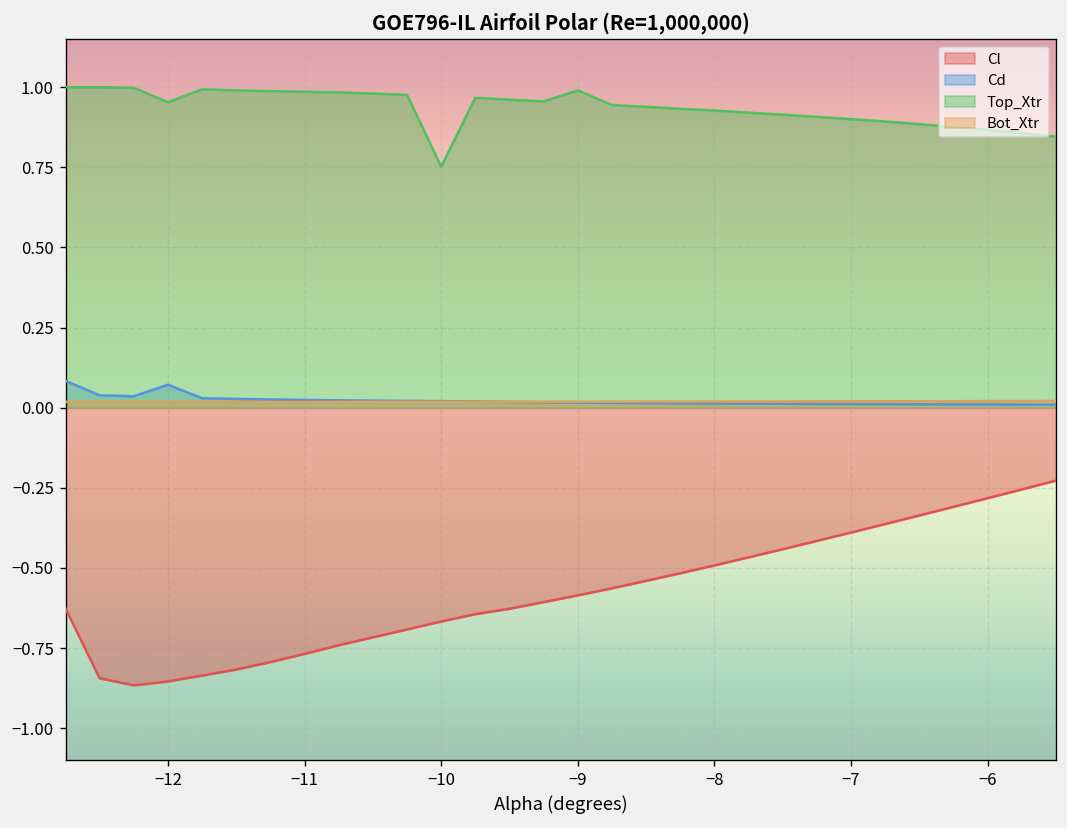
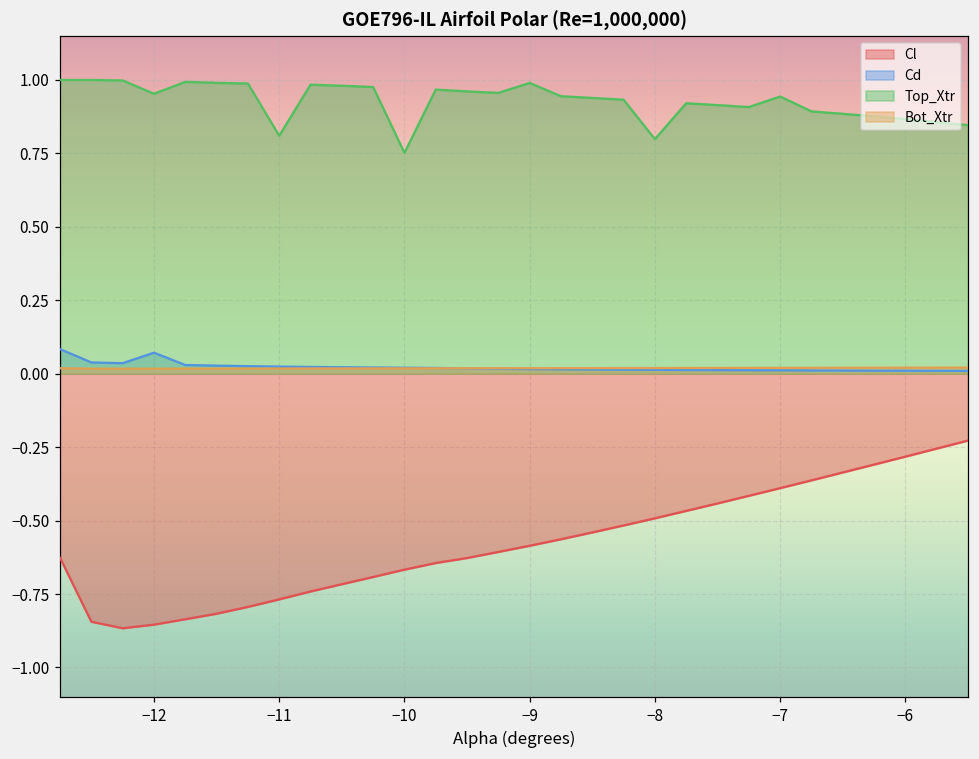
Top_Xtr, −11: 0.99 -> 0.81
Top_Xtr, −8: 0.93 -> 0.80
Top_Xtr, −7: 0.90 -> 0.94
